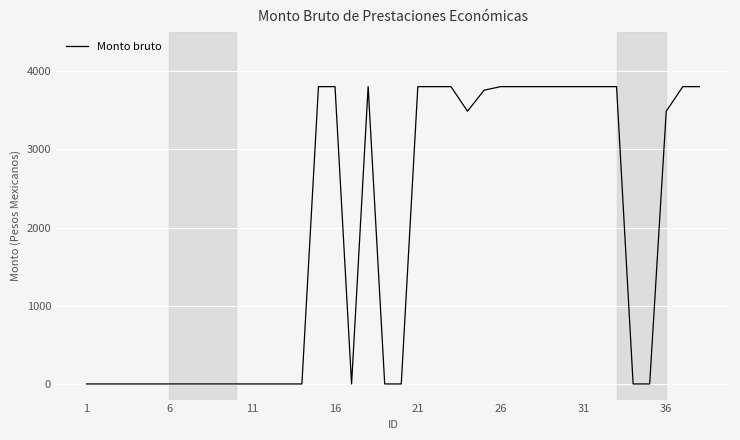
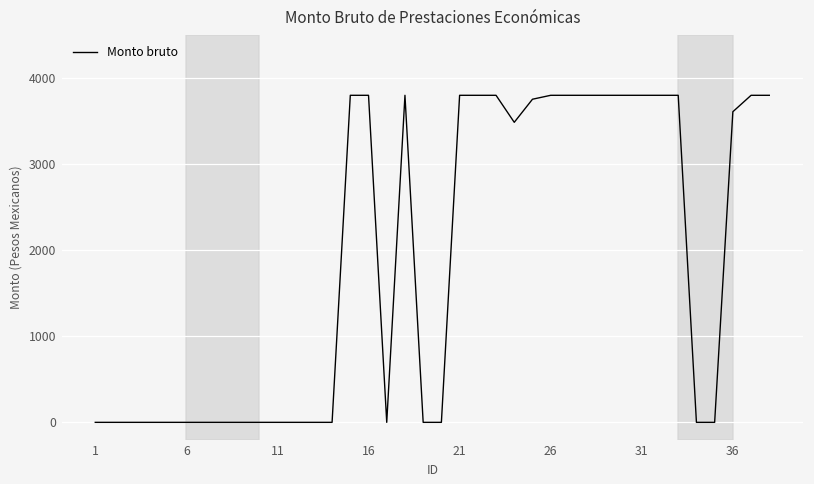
36: 3500 -> 3600
